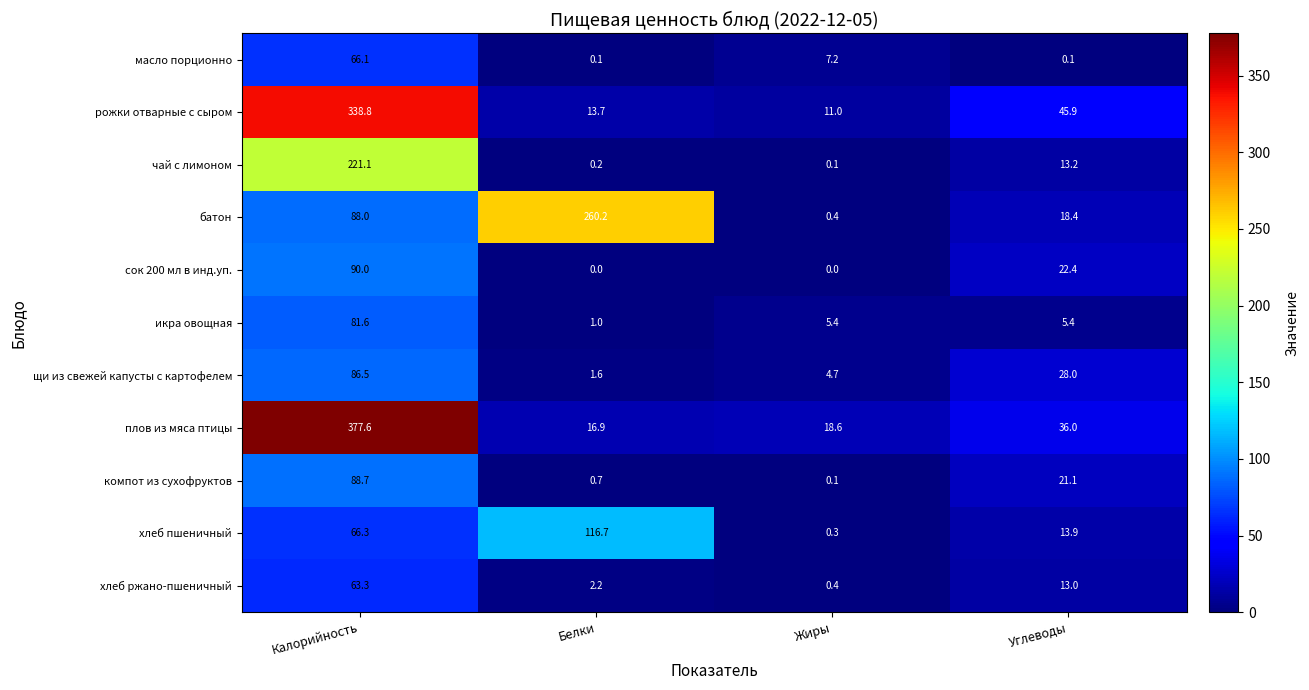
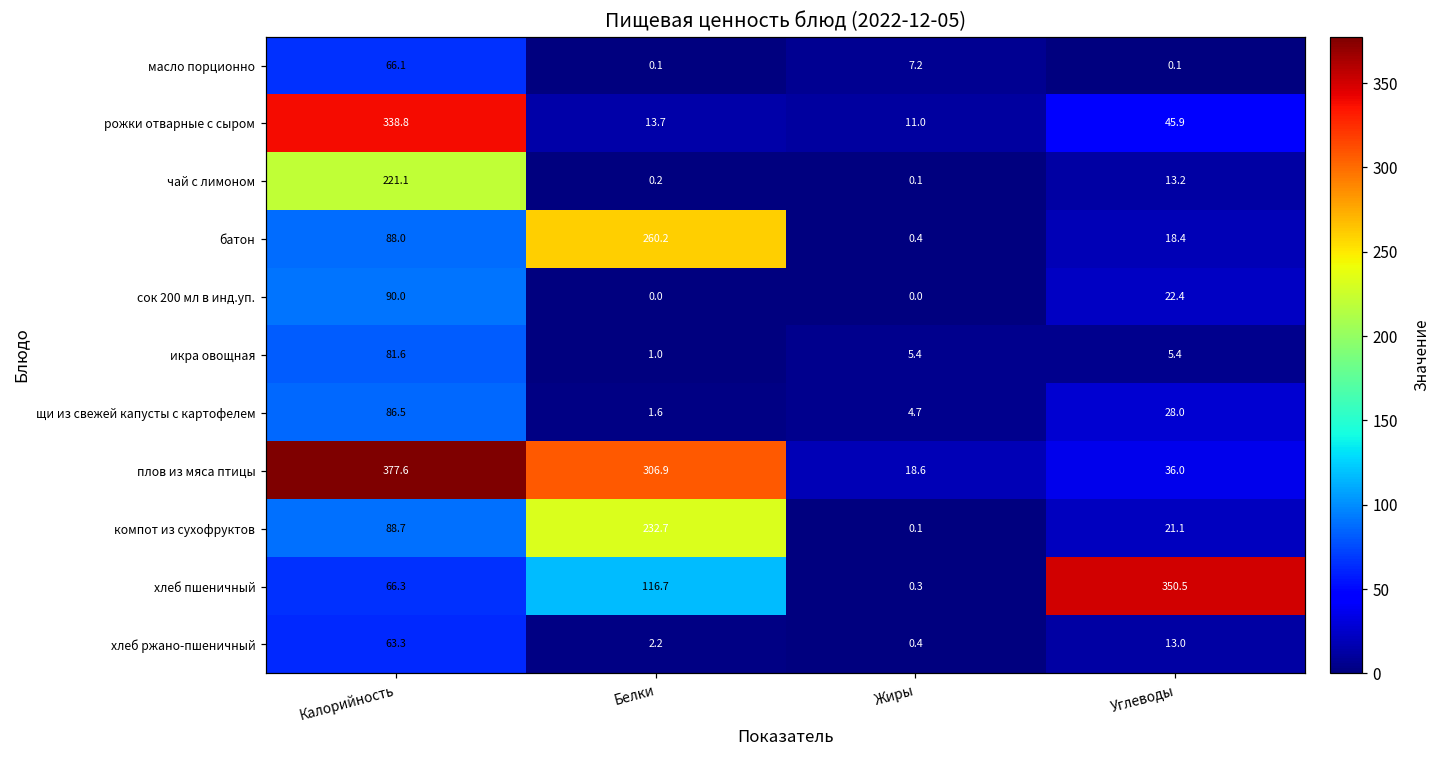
плов из мяса птицы, Белки: 16.9 -> 306.9
компот из сухофруктов, Белки: 0.7 -> 232.7
хлеб пшеничный, Углеводы: 13.9 -> 350.5
